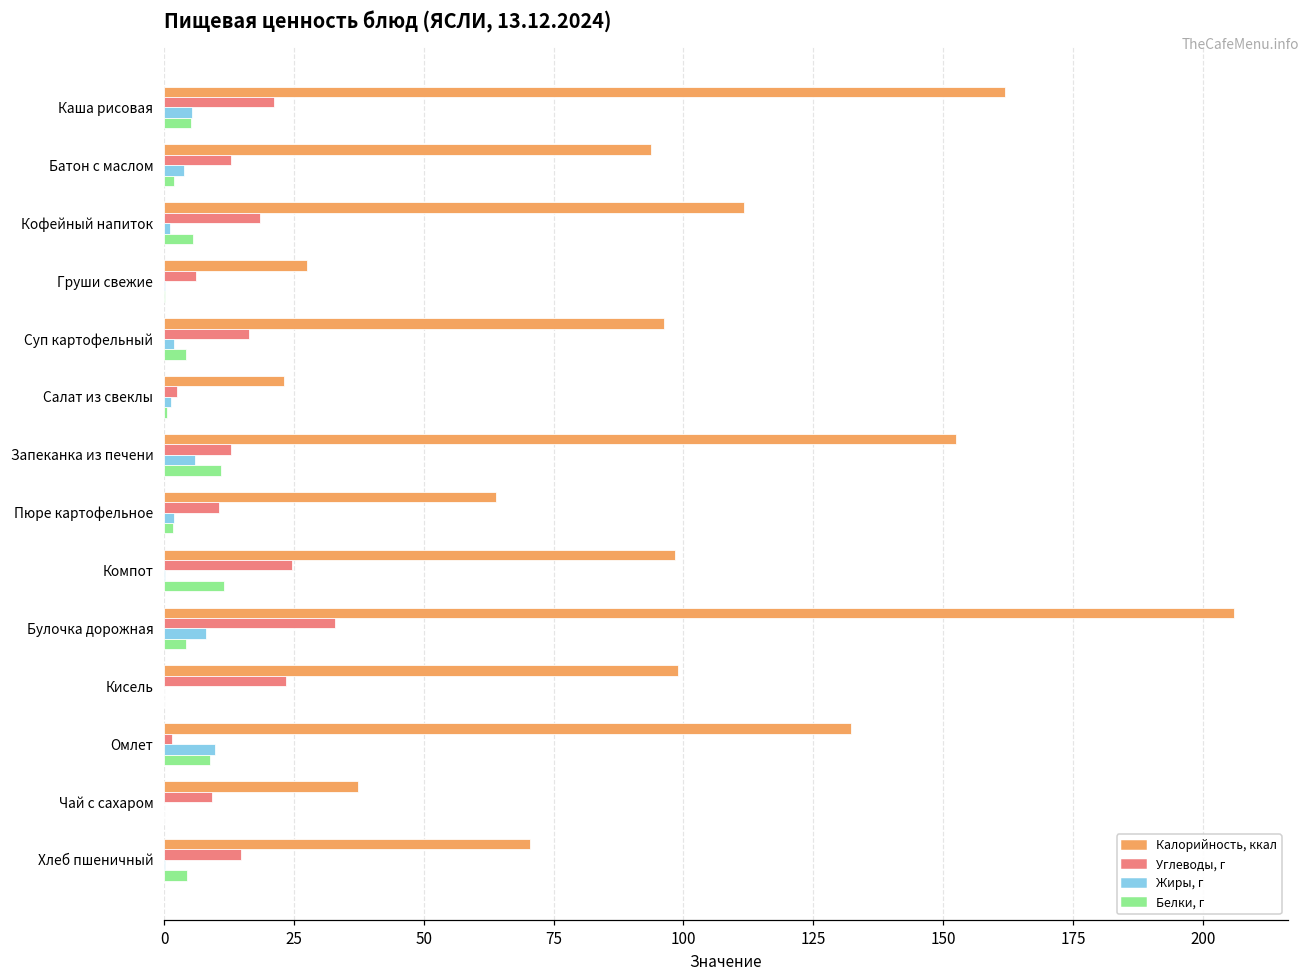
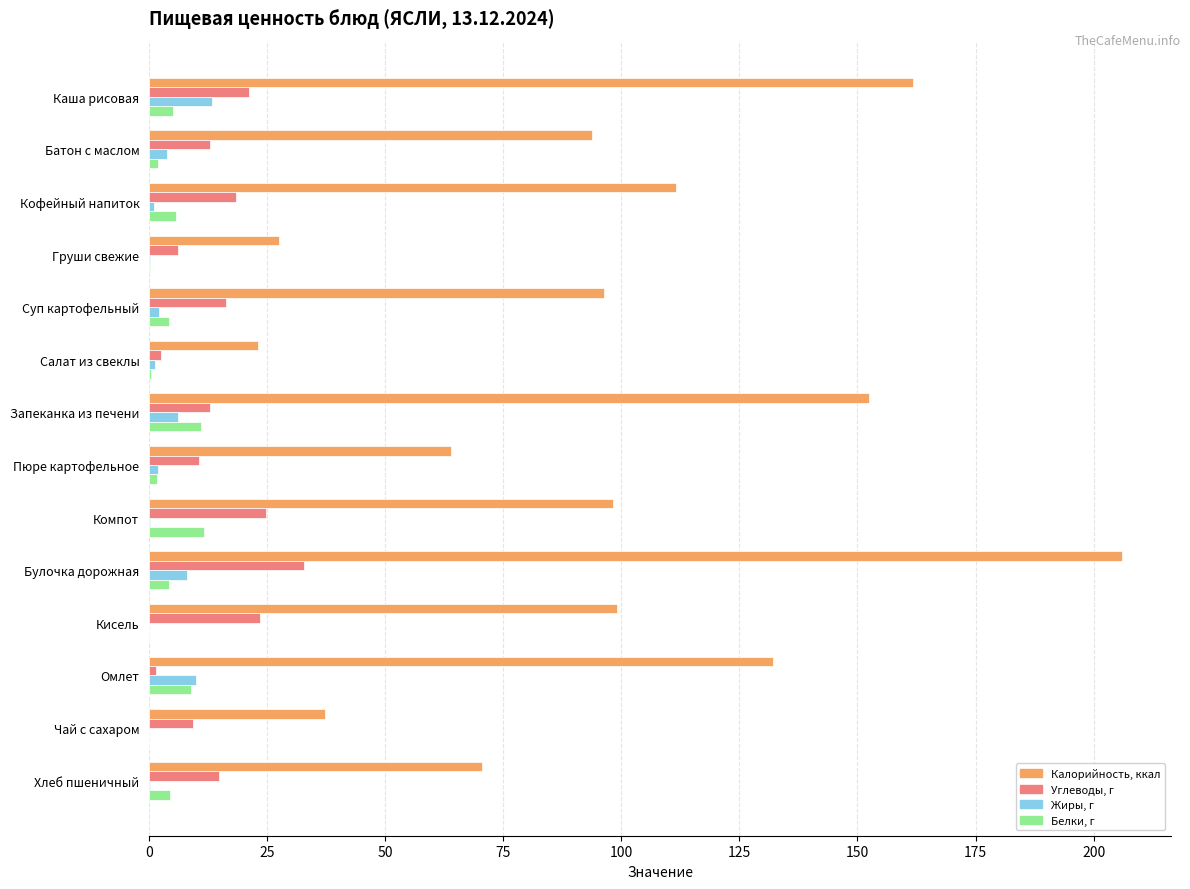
Жиры, г, Каша рисовая: 5 -> 13
